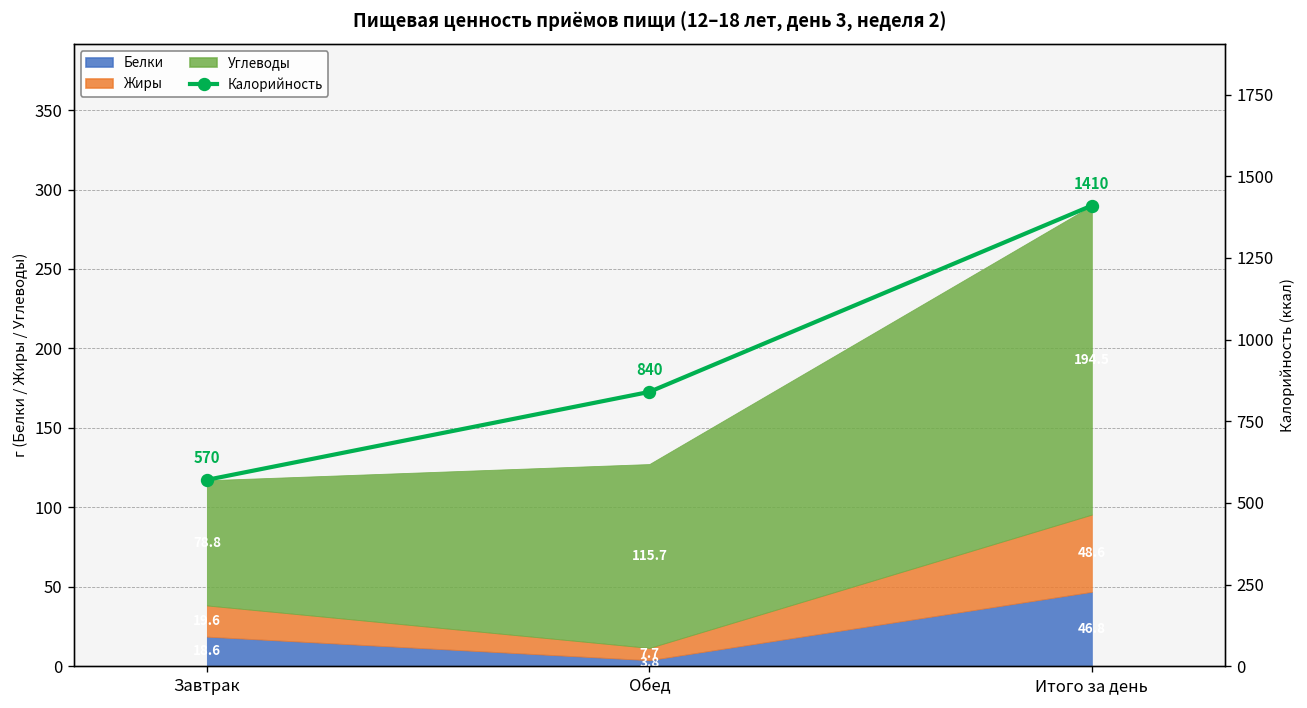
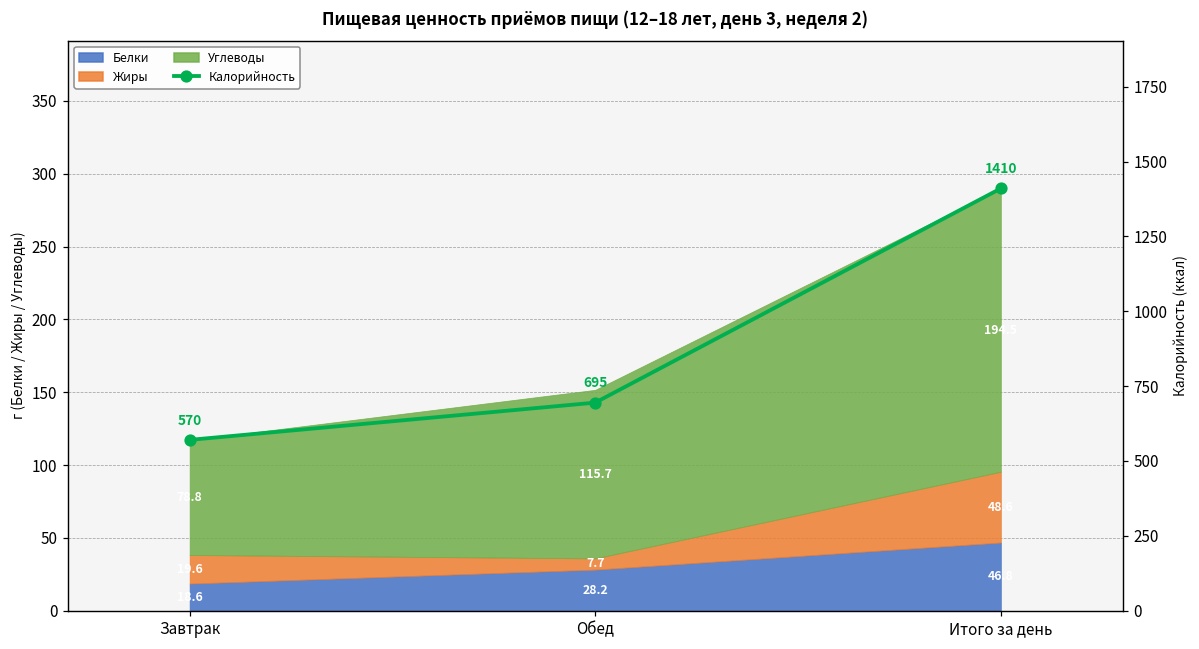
Белки, Обед: 3.8 -> 28.2
Калорийность, Обед: 840 -> 695
